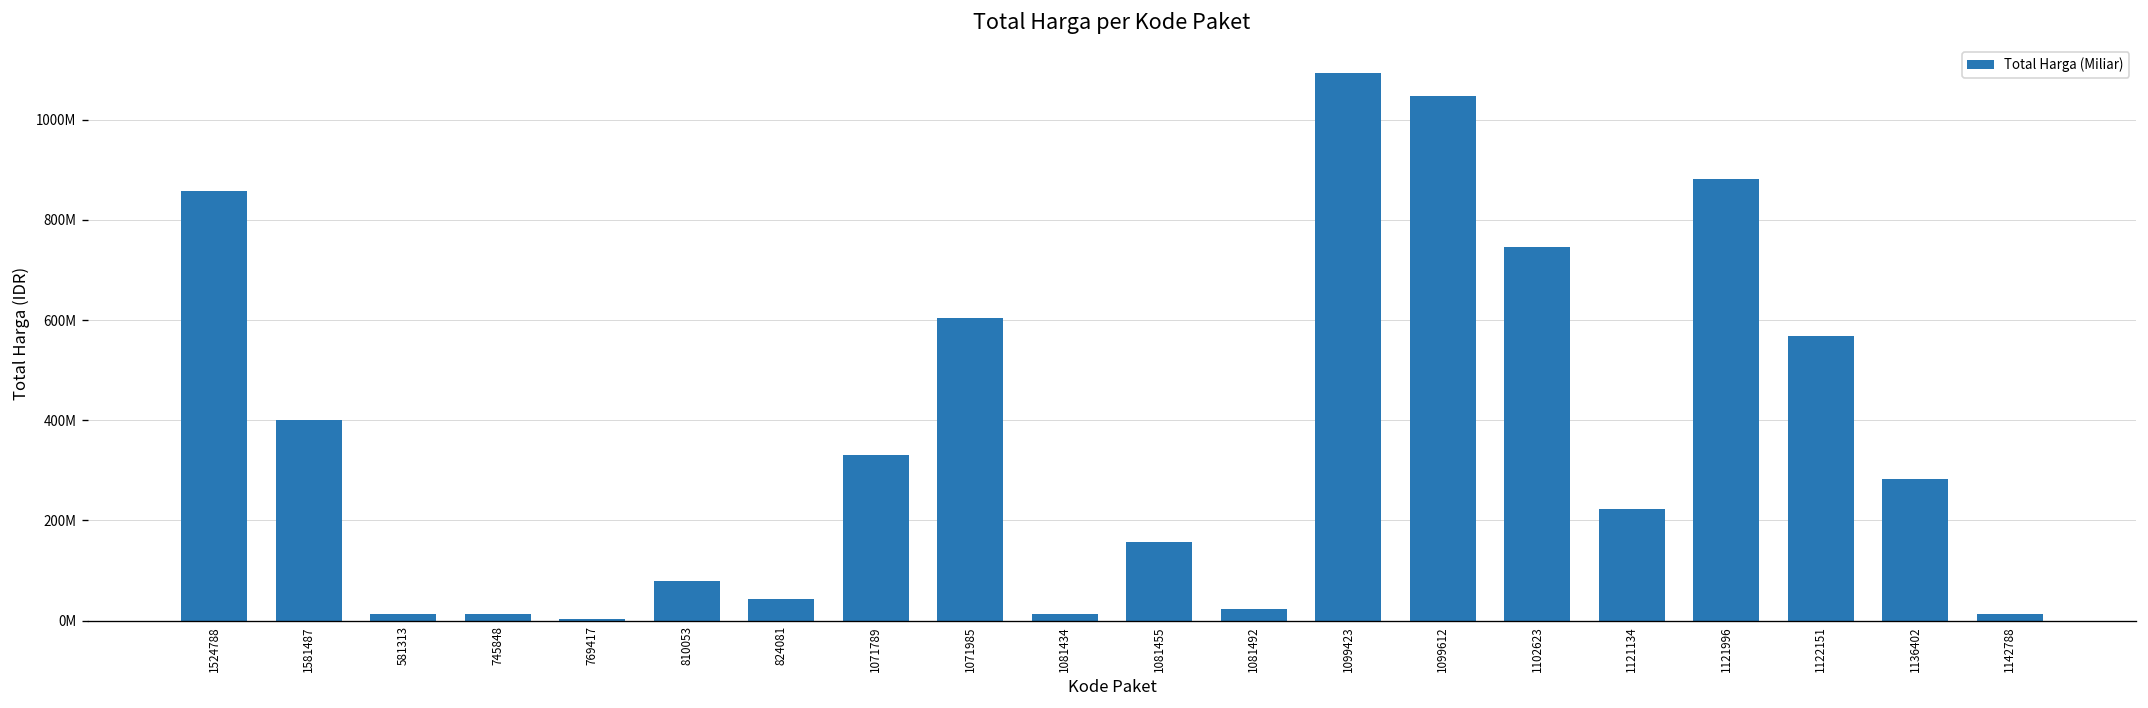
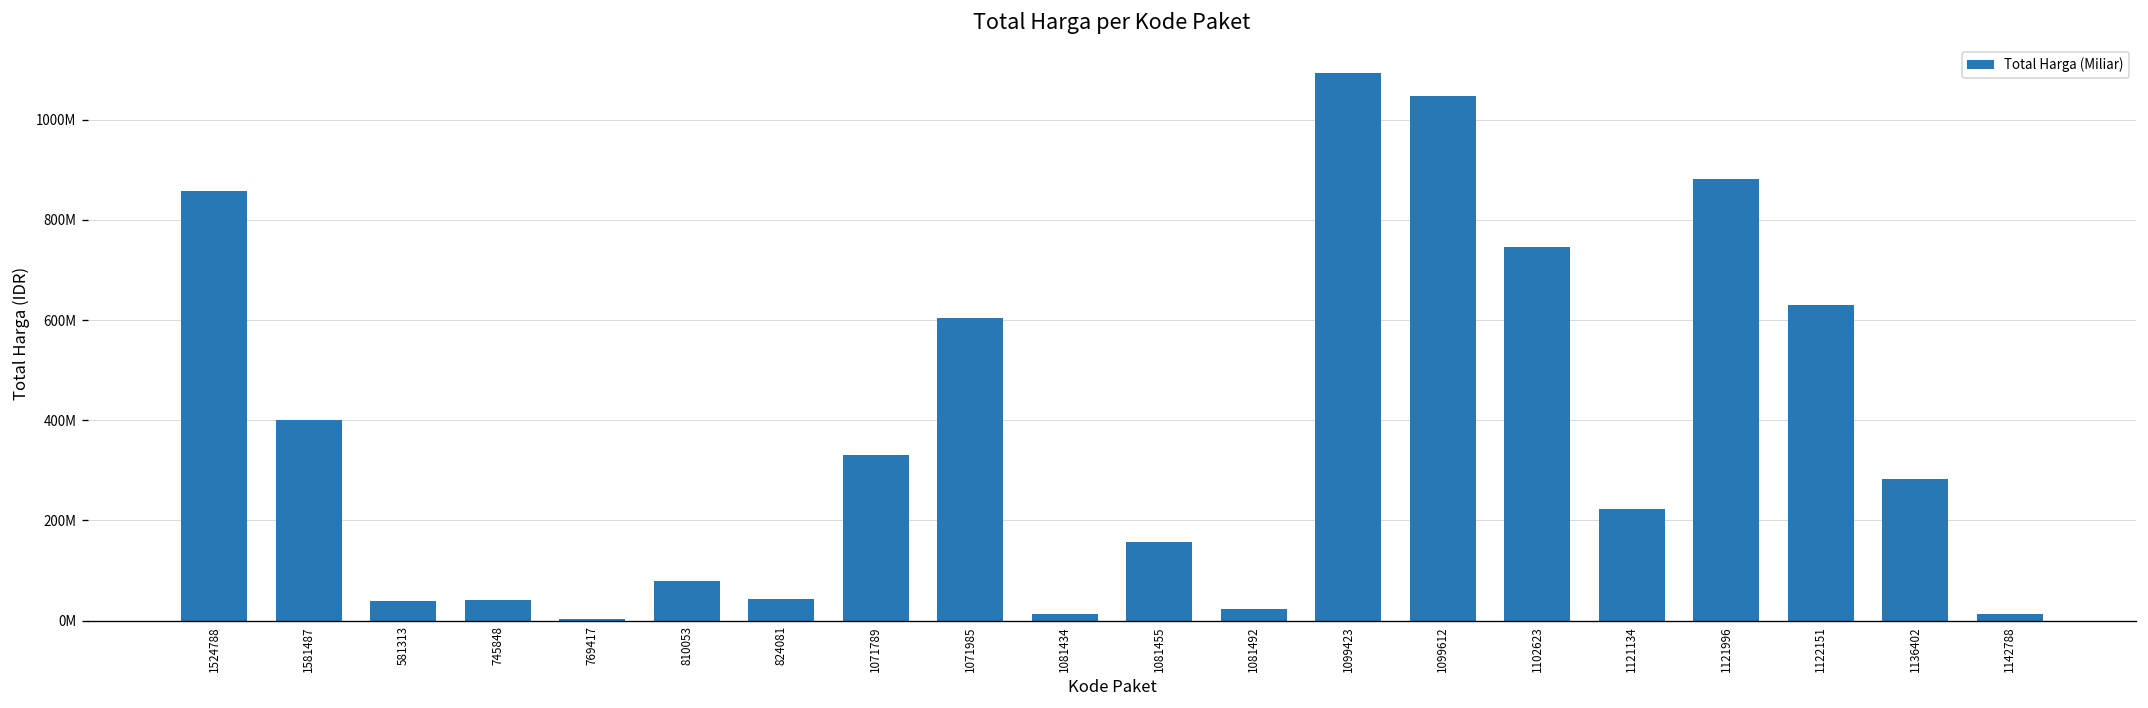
581313: 10000000 -> 40000000
745848: 10000000 -> 40000000
1122151: 570000000 -> 630000000
